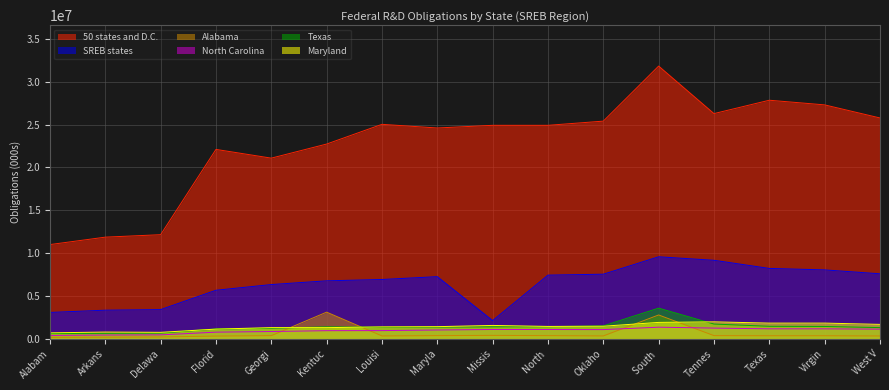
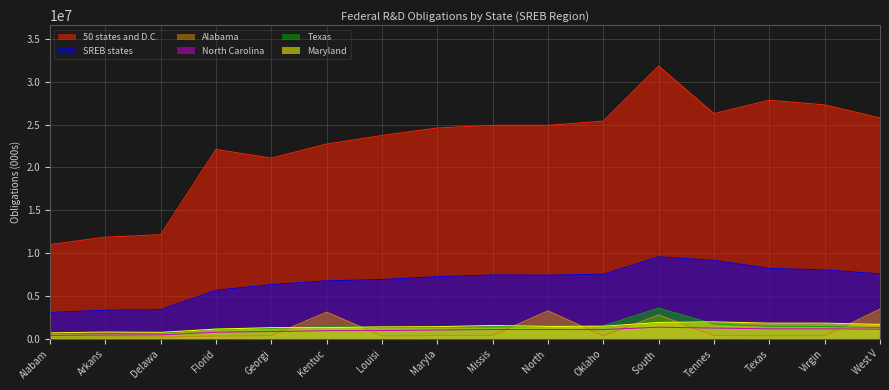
50 states and D.C., Louisi: 25000000 -> 24000000
SREB states, Missis: 2000000 -> 7000000
Alabama, North: 0 -> 3000000
Alabama, West V: 0 -> 3000000
